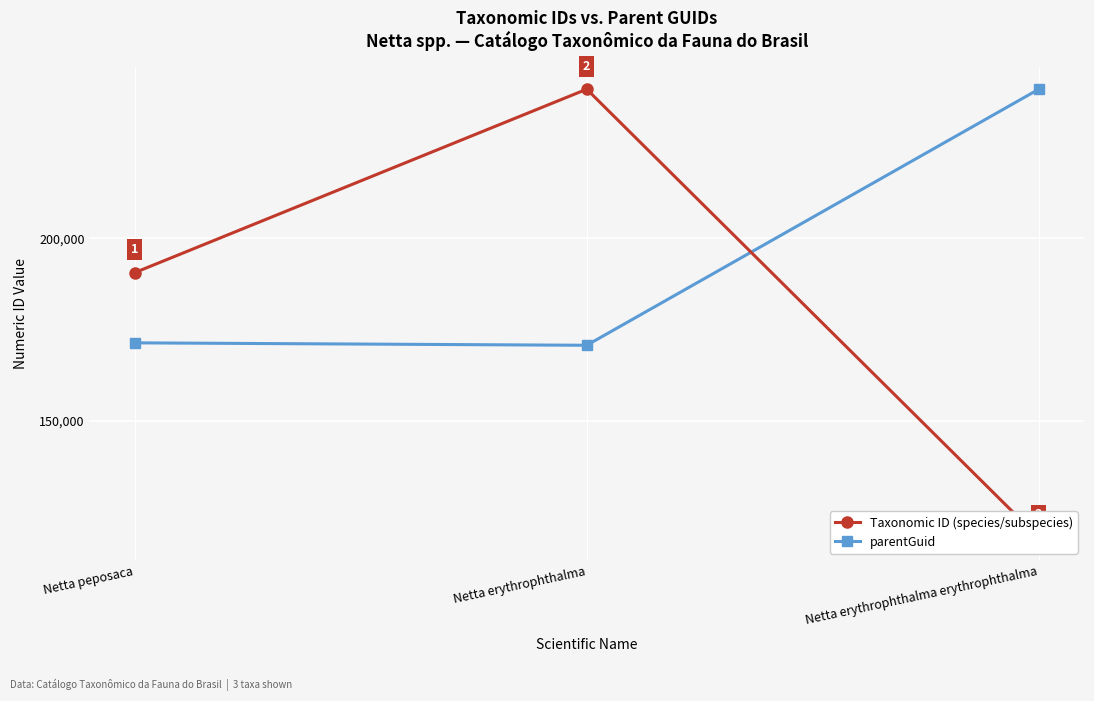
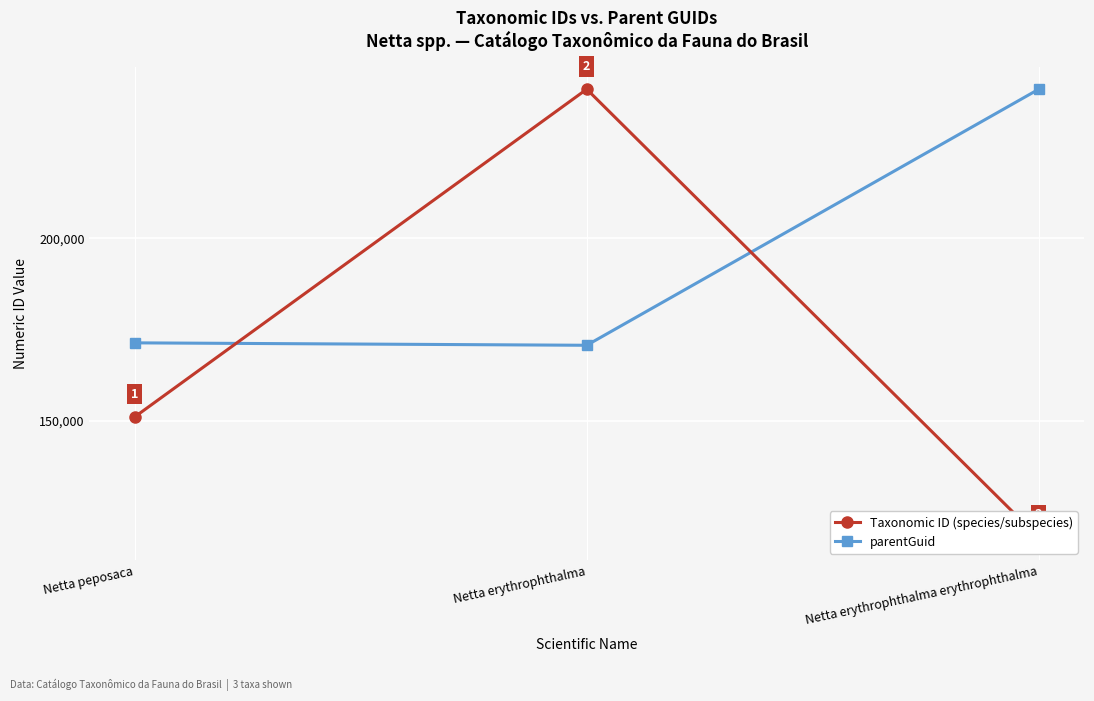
Taxonomic ID (species/subspecies), Netta peposaca: 191,000 -> 151,000
